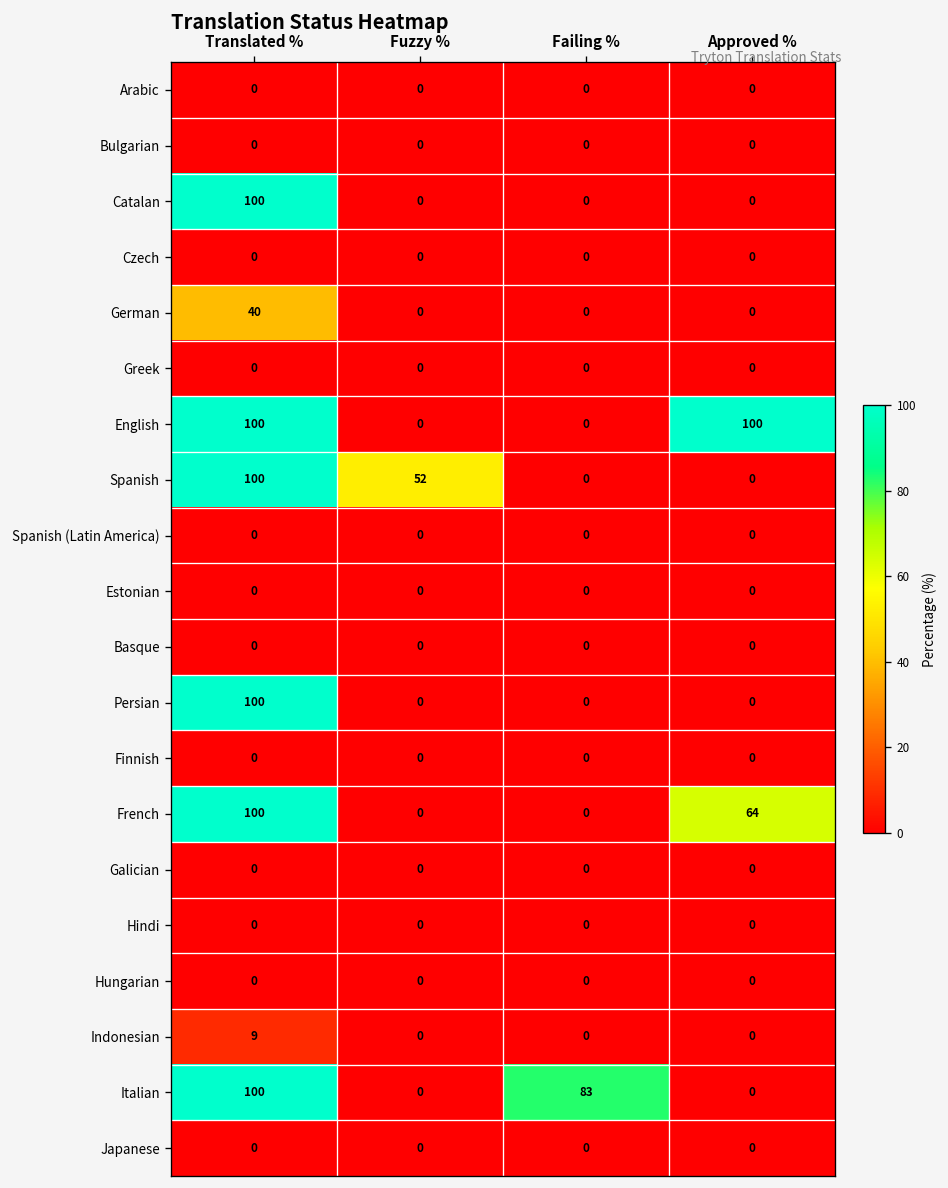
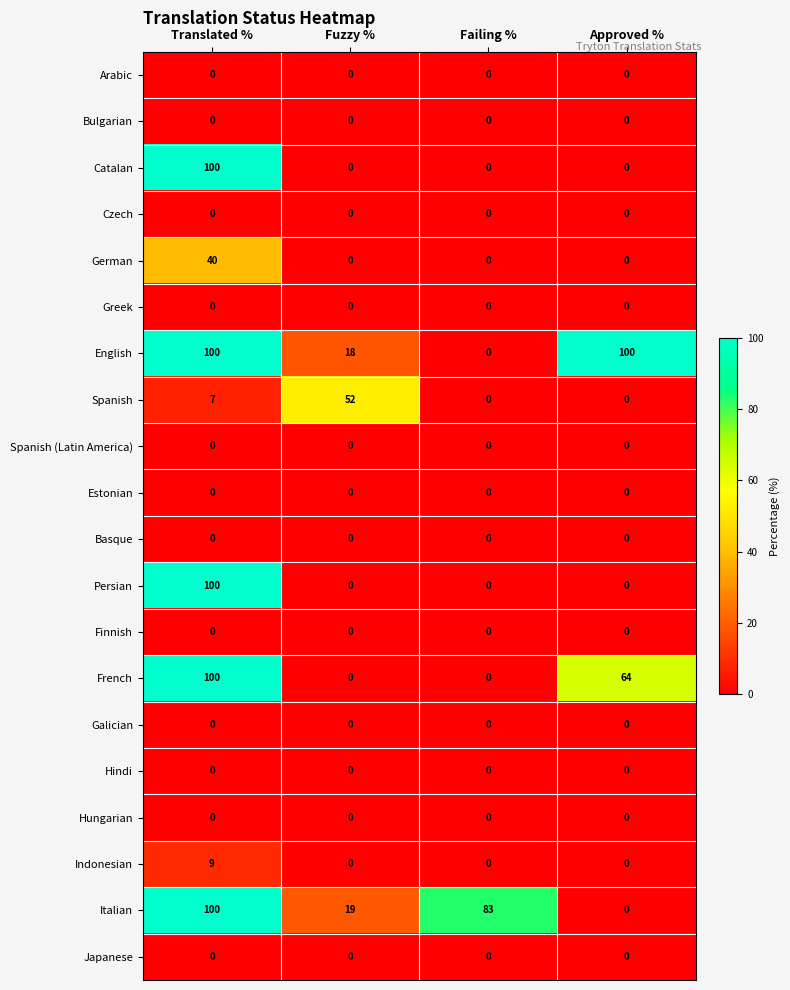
English, Fuzzy %: 0 -> 18
Spanish, Translated %: 100 -> 7
Italian, Fuzzy %: 0 -> 19
